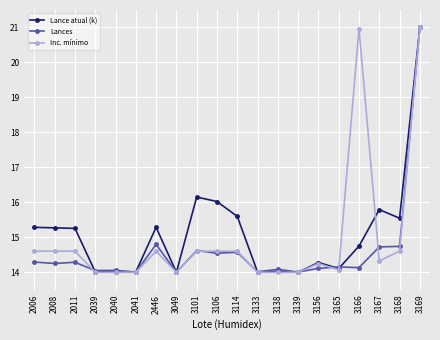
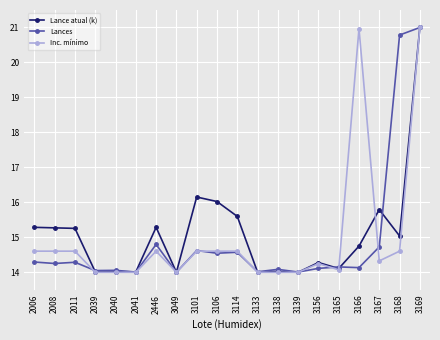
Lance atual (k), 3168: 15.5 -> 15.0
Lances, 3168: 14.7 -> 20.8
